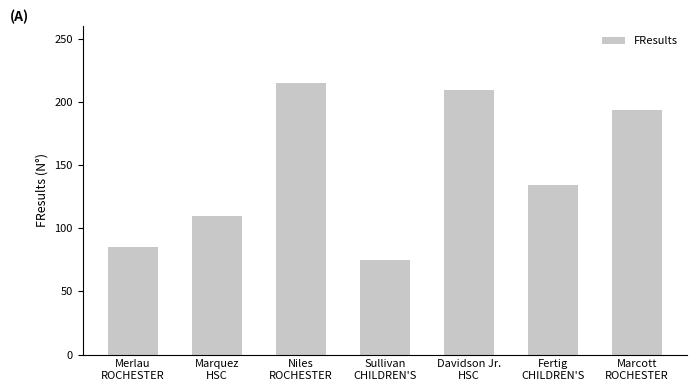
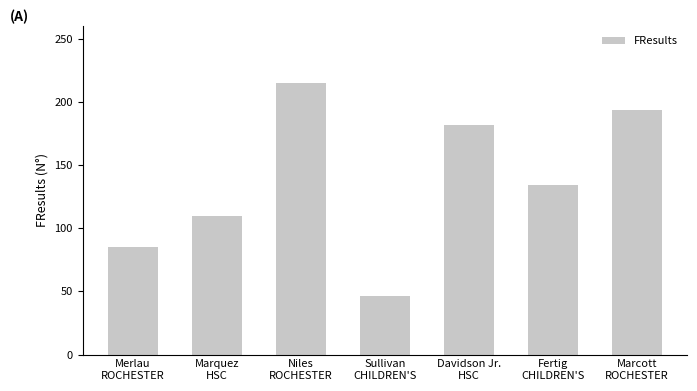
Sullivan CHILDREN'S: 75 -> 46
Davidson Jr. HSC: 210 -> 182
